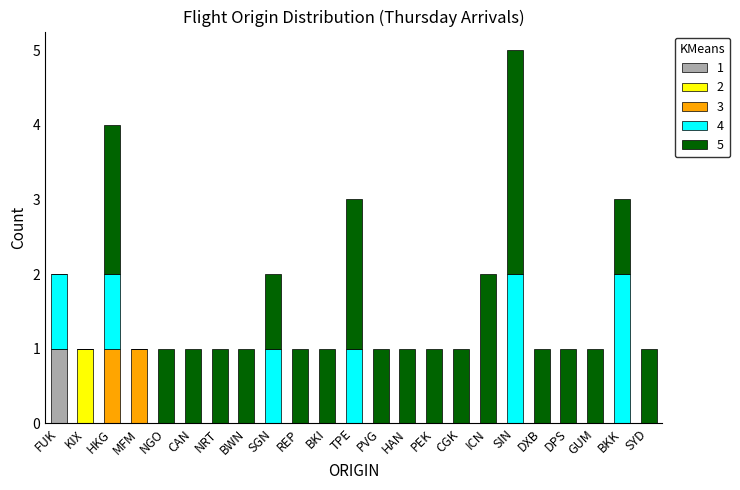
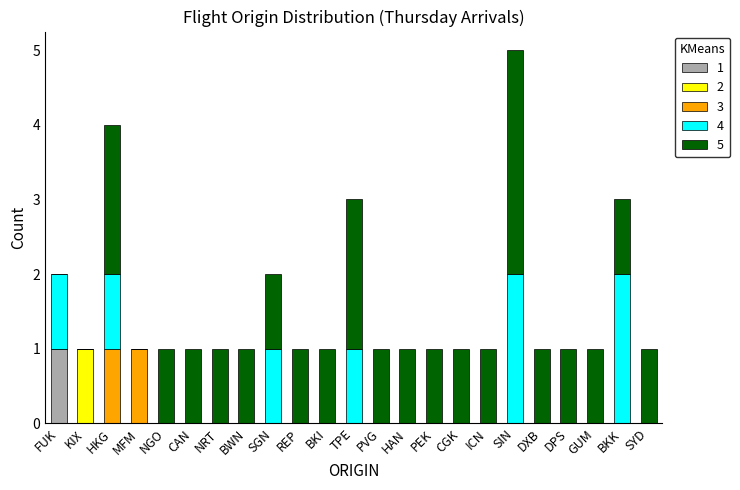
5, ICN: 2 -> 1
